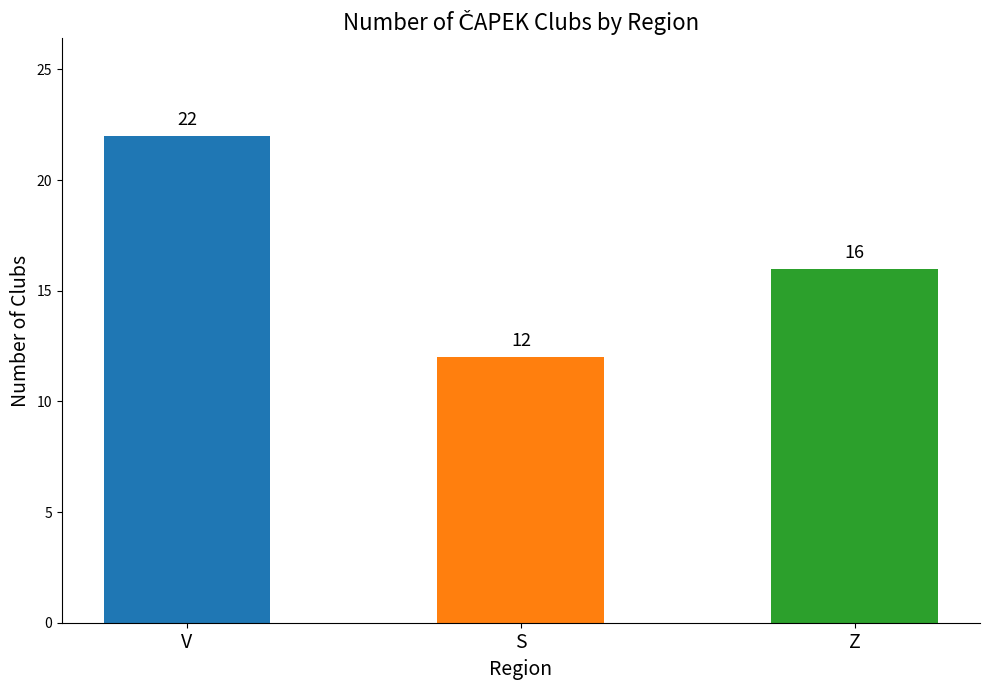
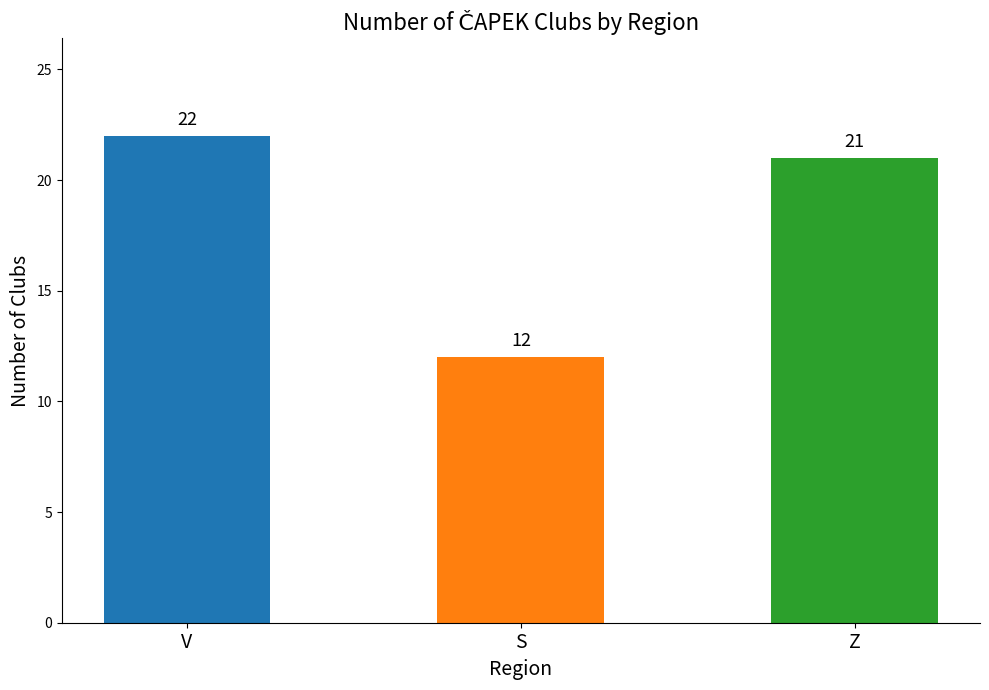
Z: 16 -> 21
